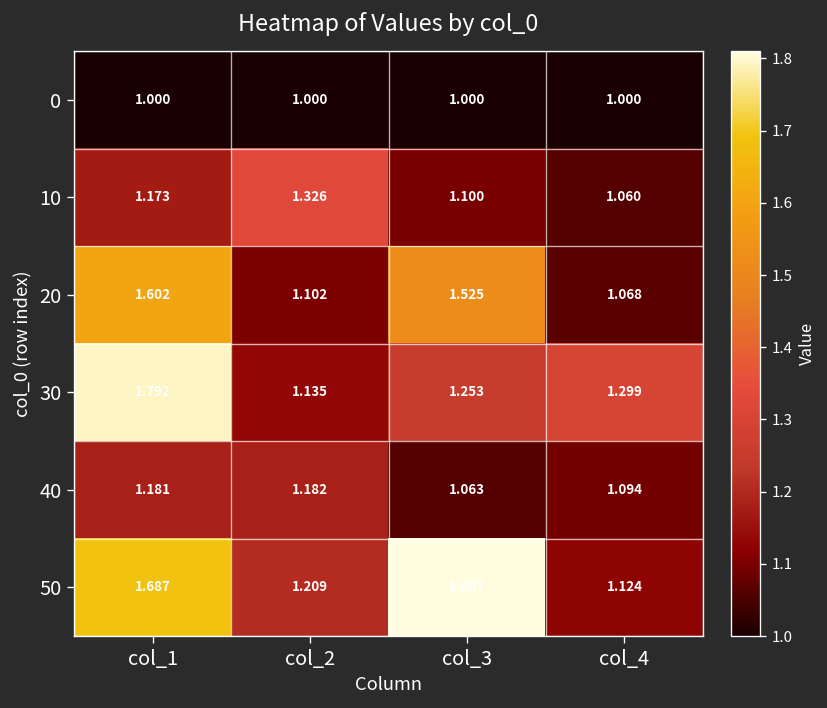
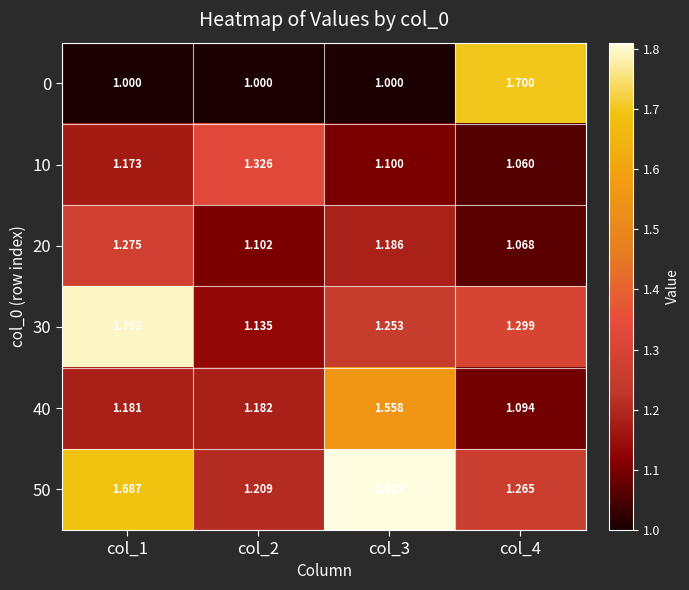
0, col_4: 1.000 -> 1.700
20, col_1: 1.602 -> 1.275
20, col_3: 1.525 -> 1.186
40, col_3: 1.063 -> 1.558
50, col_4: 1.124 -> 1.265
